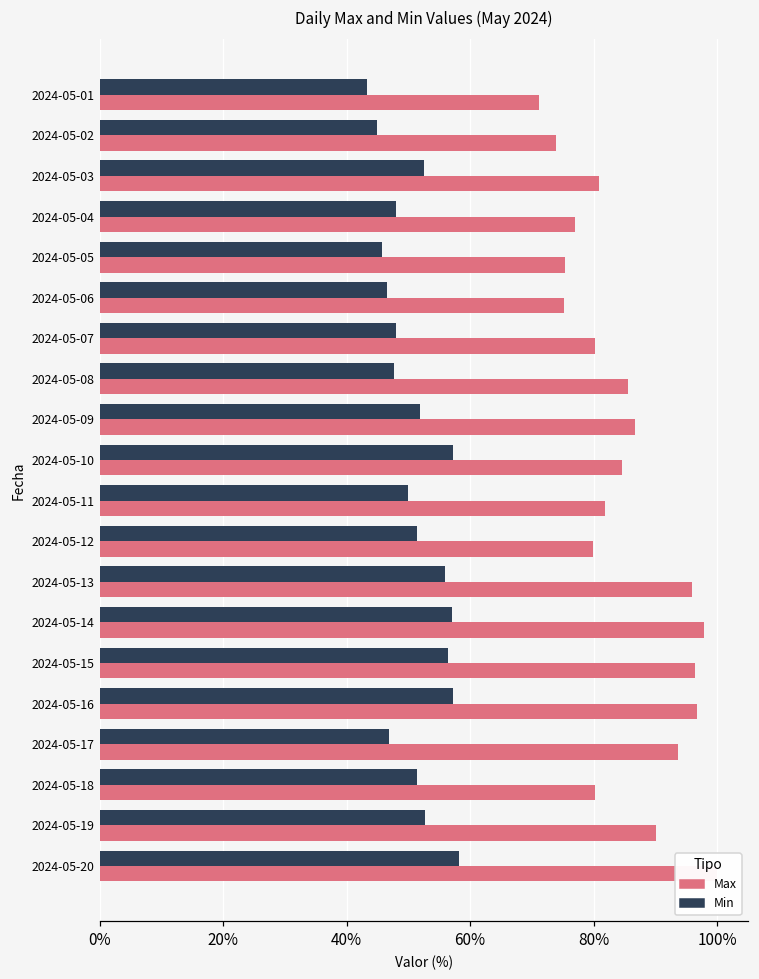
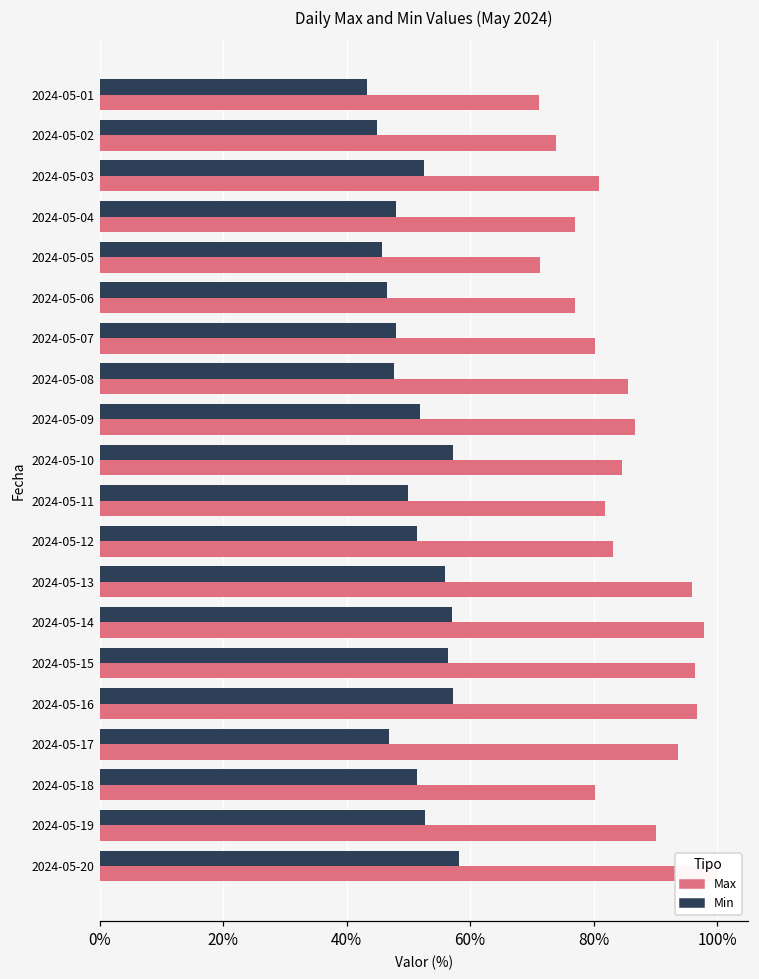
Max, 2024-05-05: 75% -> 71%
Max, 2024-05-06: 75% -> 77%
Max, 2024-05-12: 80% -> 83%
